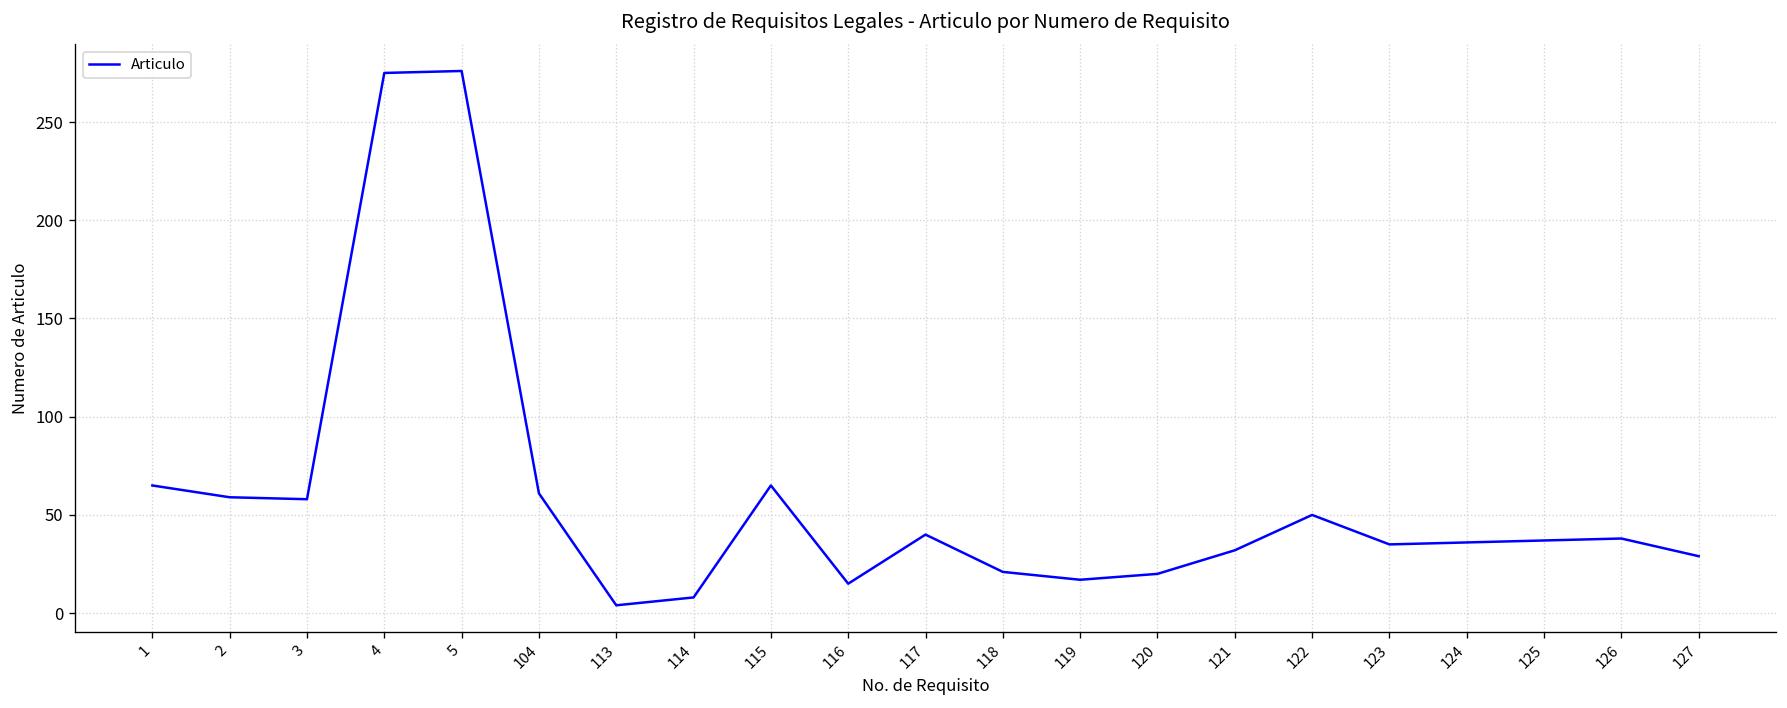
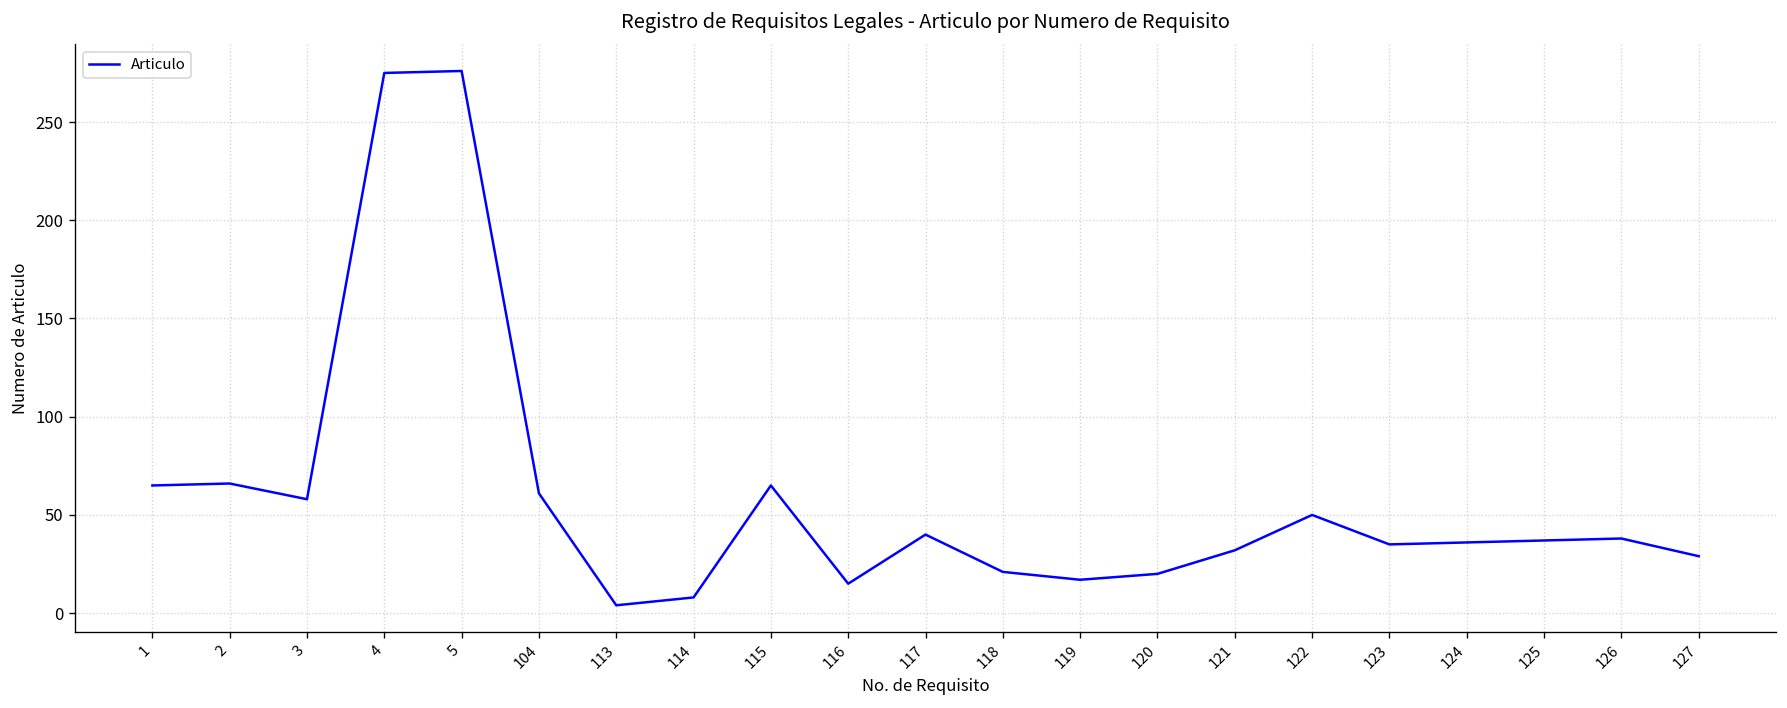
2: 59 -> 66
